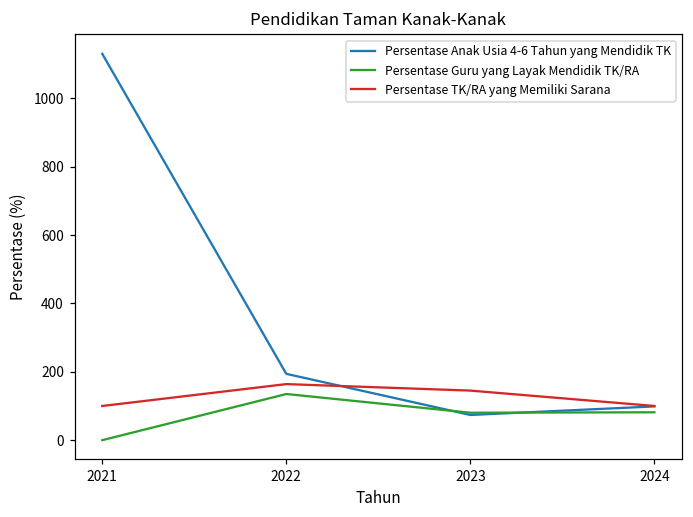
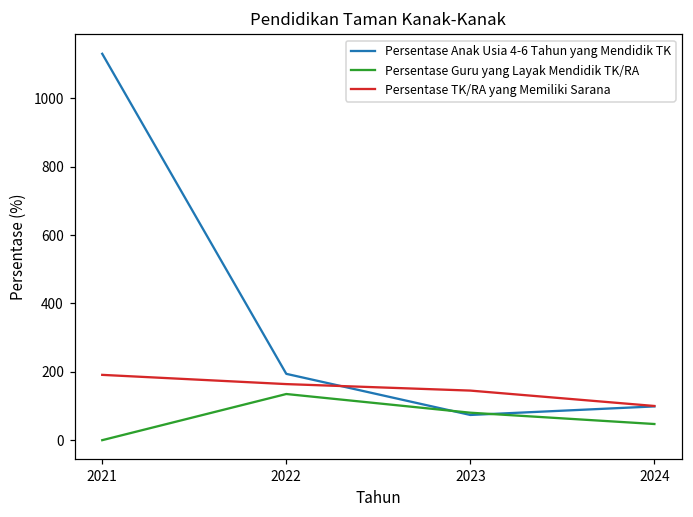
Persentase TK/RA yang Memiliki Sarana, 2021: 100 -> 190
Persentase Guru yang Layak Mendidik TK/RA, 2024: 80 -> 50
